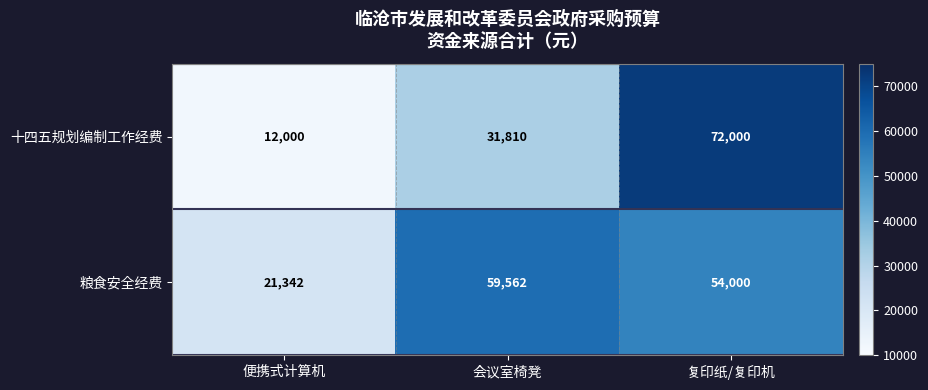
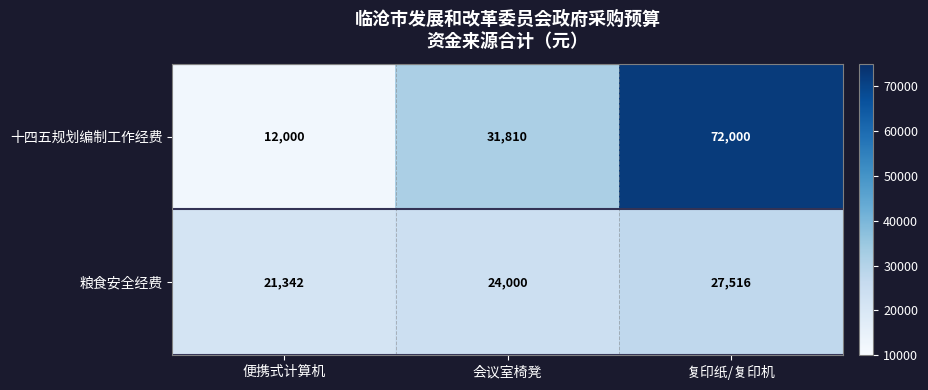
粮食安全经费, 会议室椅凳: 59,562 -> 24,000
粮食安全经费, 复印纸/复印机: 54,000 -> 27,516
